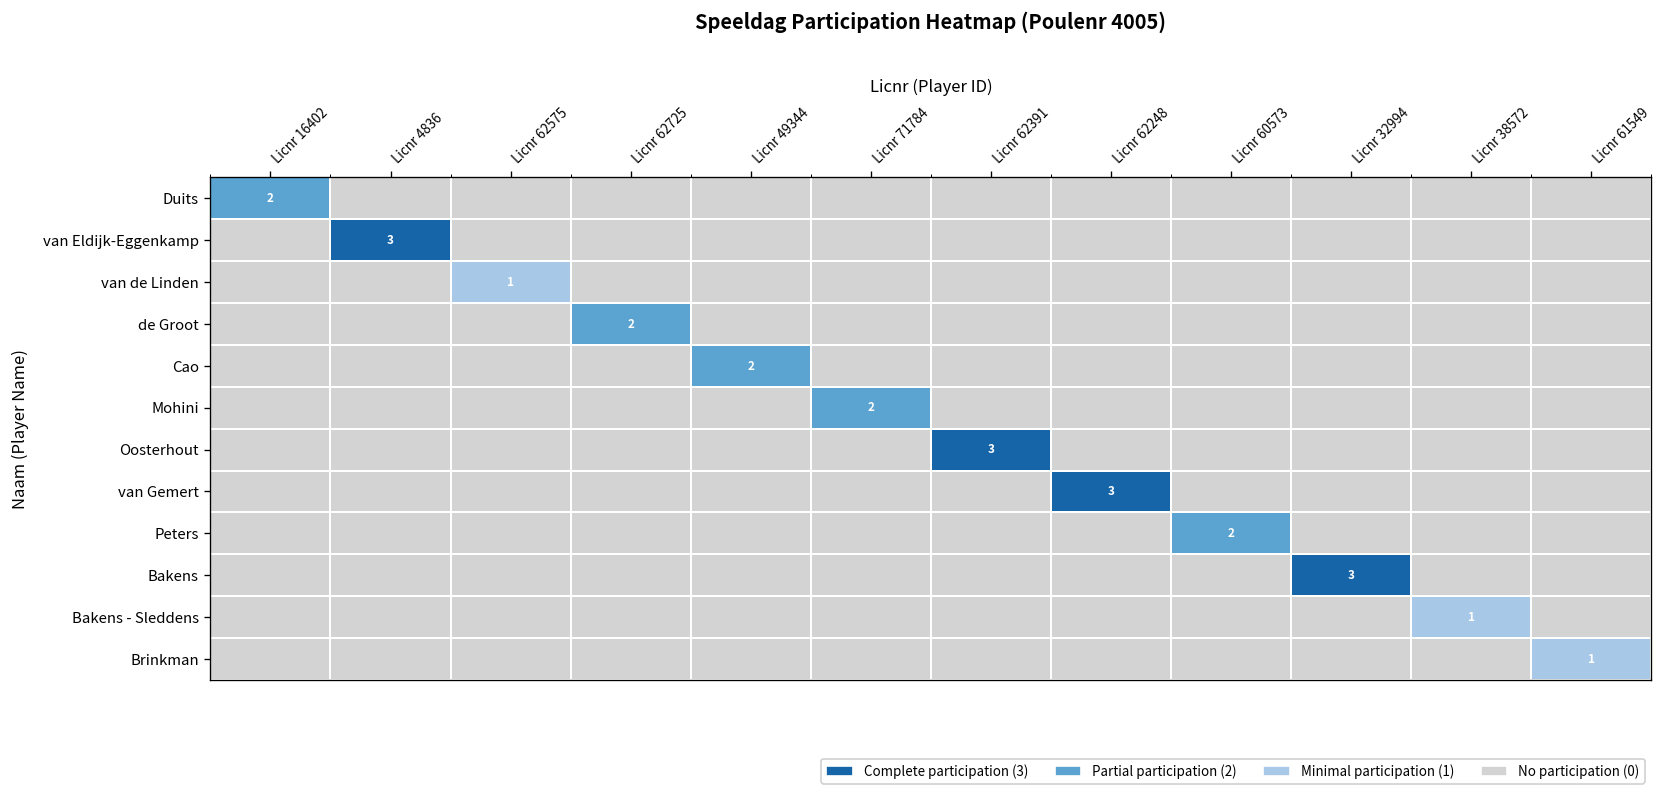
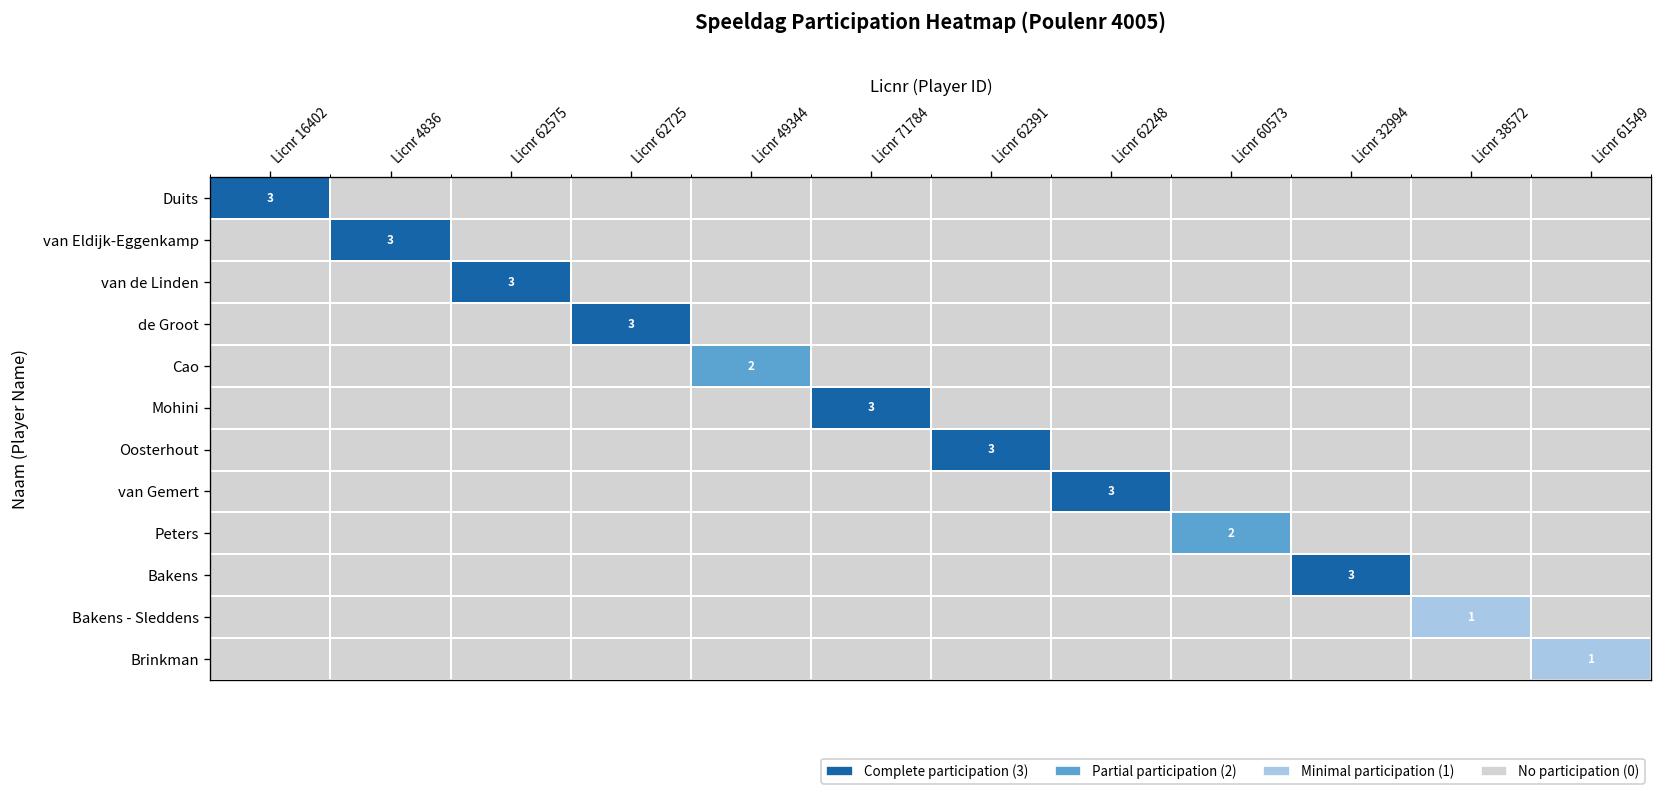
Duits, Licnr 16402: 2 -> 3
van de Linden, Licnr 62575: 1 -> 3
de Groot, Licnr 62725: 2 -> 3
Mohini, Licnr 71784: 2 -> 3
